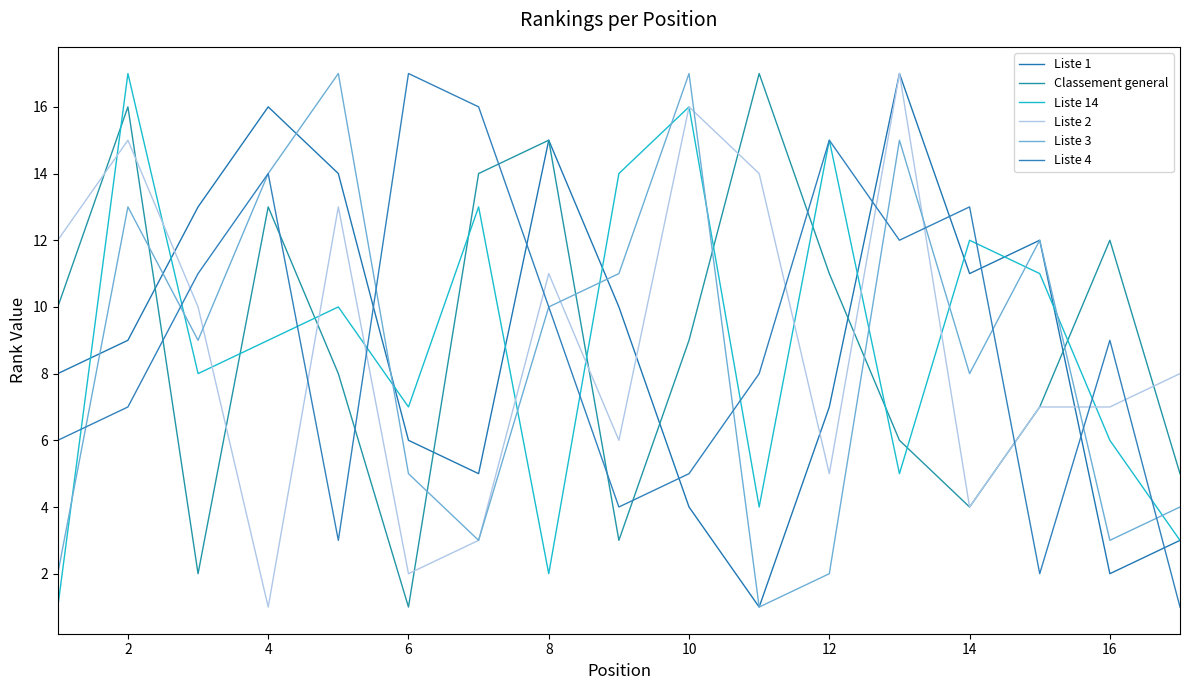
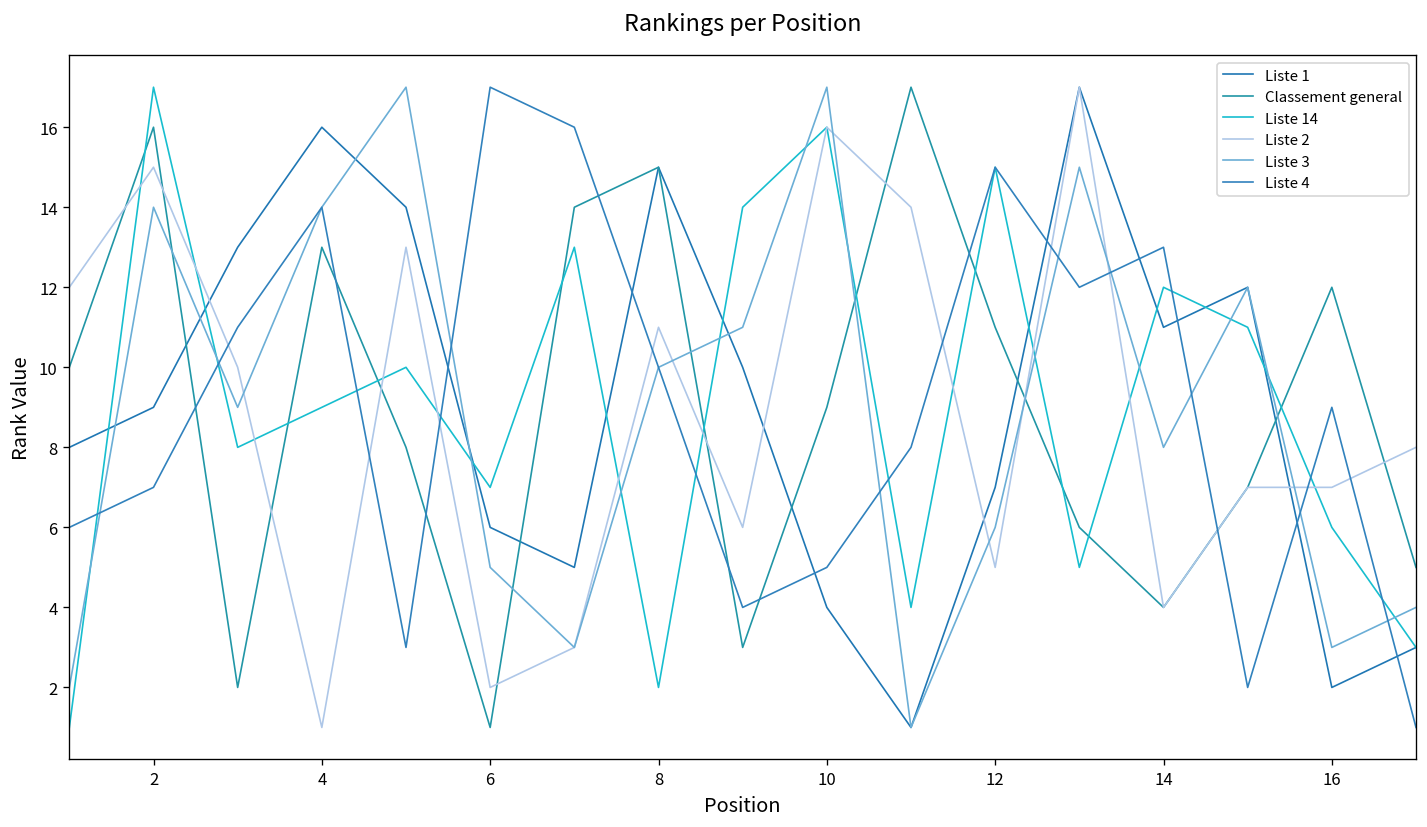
Liste 3, 2: 13 -> 14
Liste 3, 12: 2 -> 6
